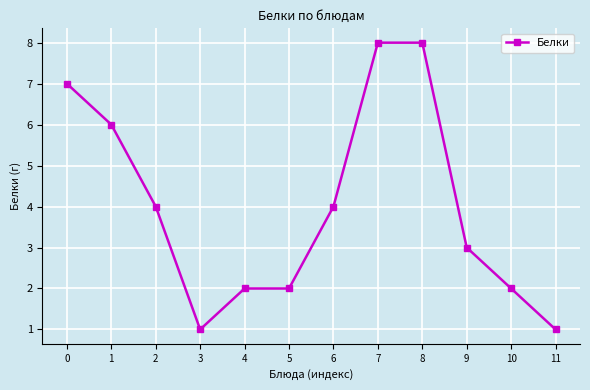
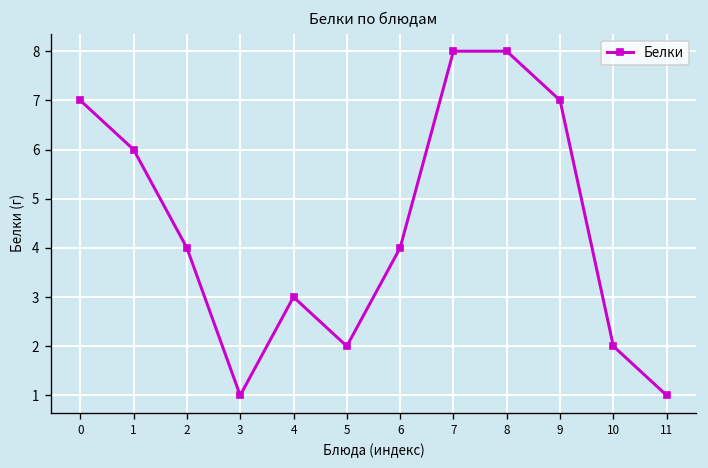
4: 2 -> 3
9: 3 -> 7
